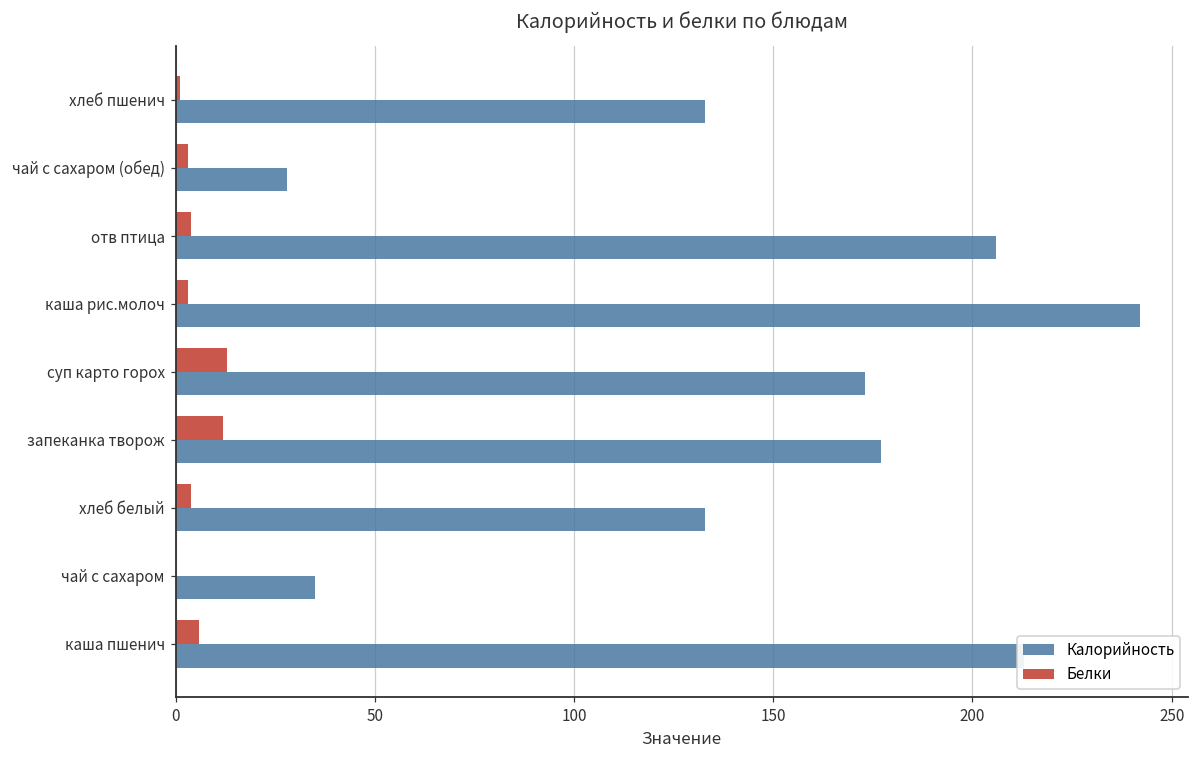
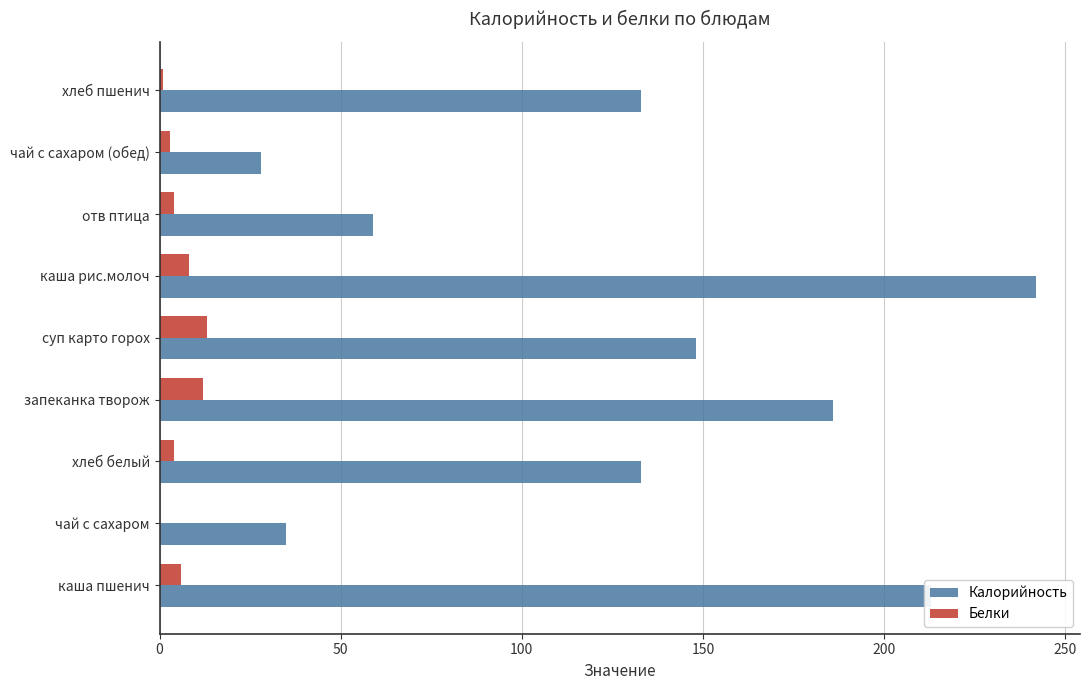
Калорийность, отв птица: 206 -> 59
Белки, каша рис.молоч: 3 -> 8
Калорийность, суп карто горох: 173 -> 148
Калорийность, запеканка творож: 177 -> 186
